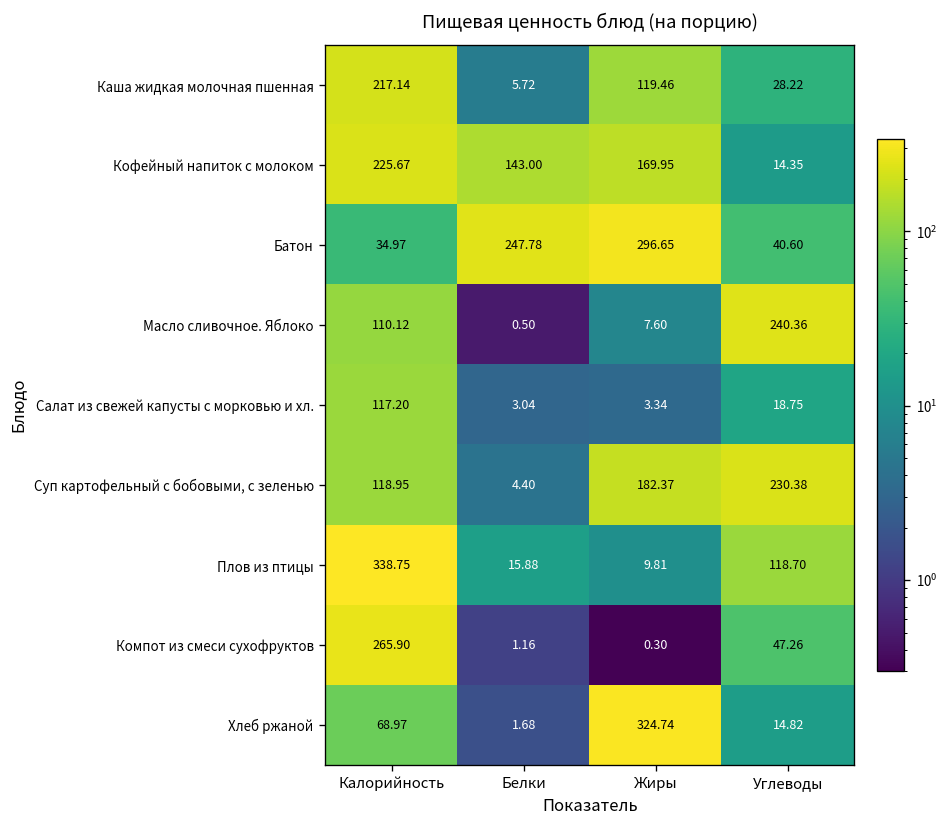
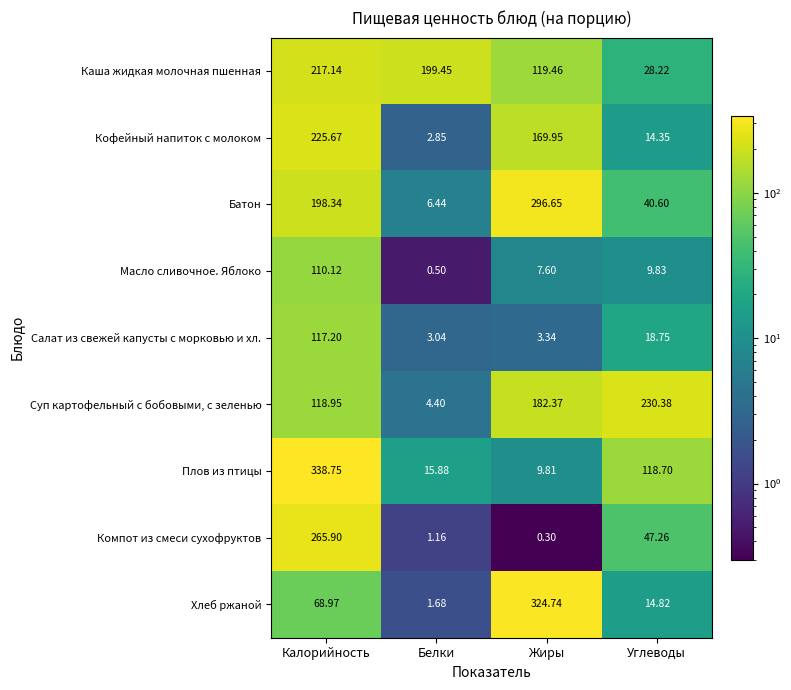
Каша жидкая молочная пшенная, Белки: 5.72 -> 199.45
Кофейный напиток с молоком, Белки: 143.00 -> 2.85
Батон, Калорийность: 34.97 -> 198.34
Батон, Белки: 247.78 -> 6.44
Масло сливочное. Яблоко, Углеводы: 240.36 -> 9.83
